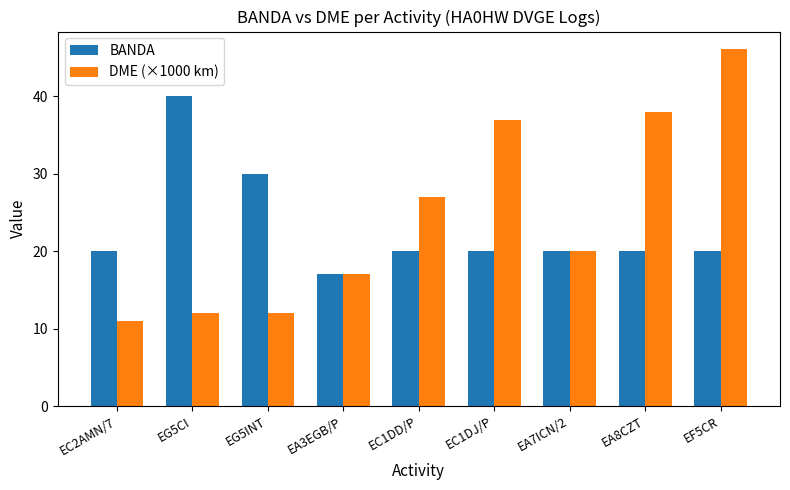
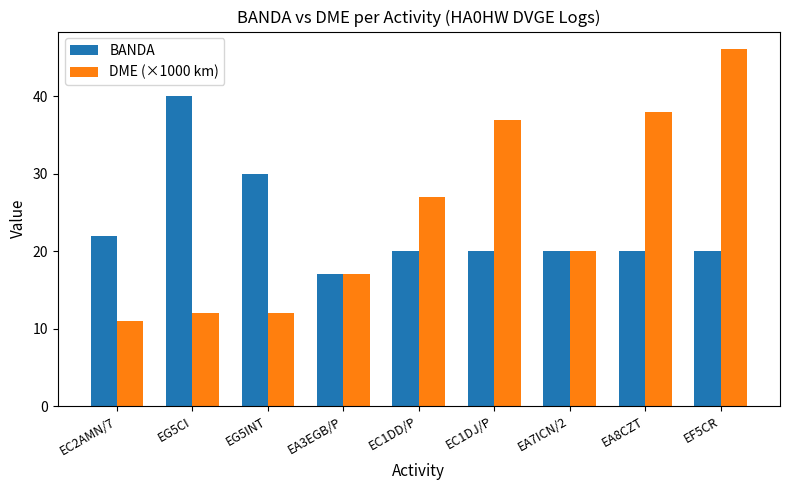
BANDA, EC2AMN/7: 20 -> 22
